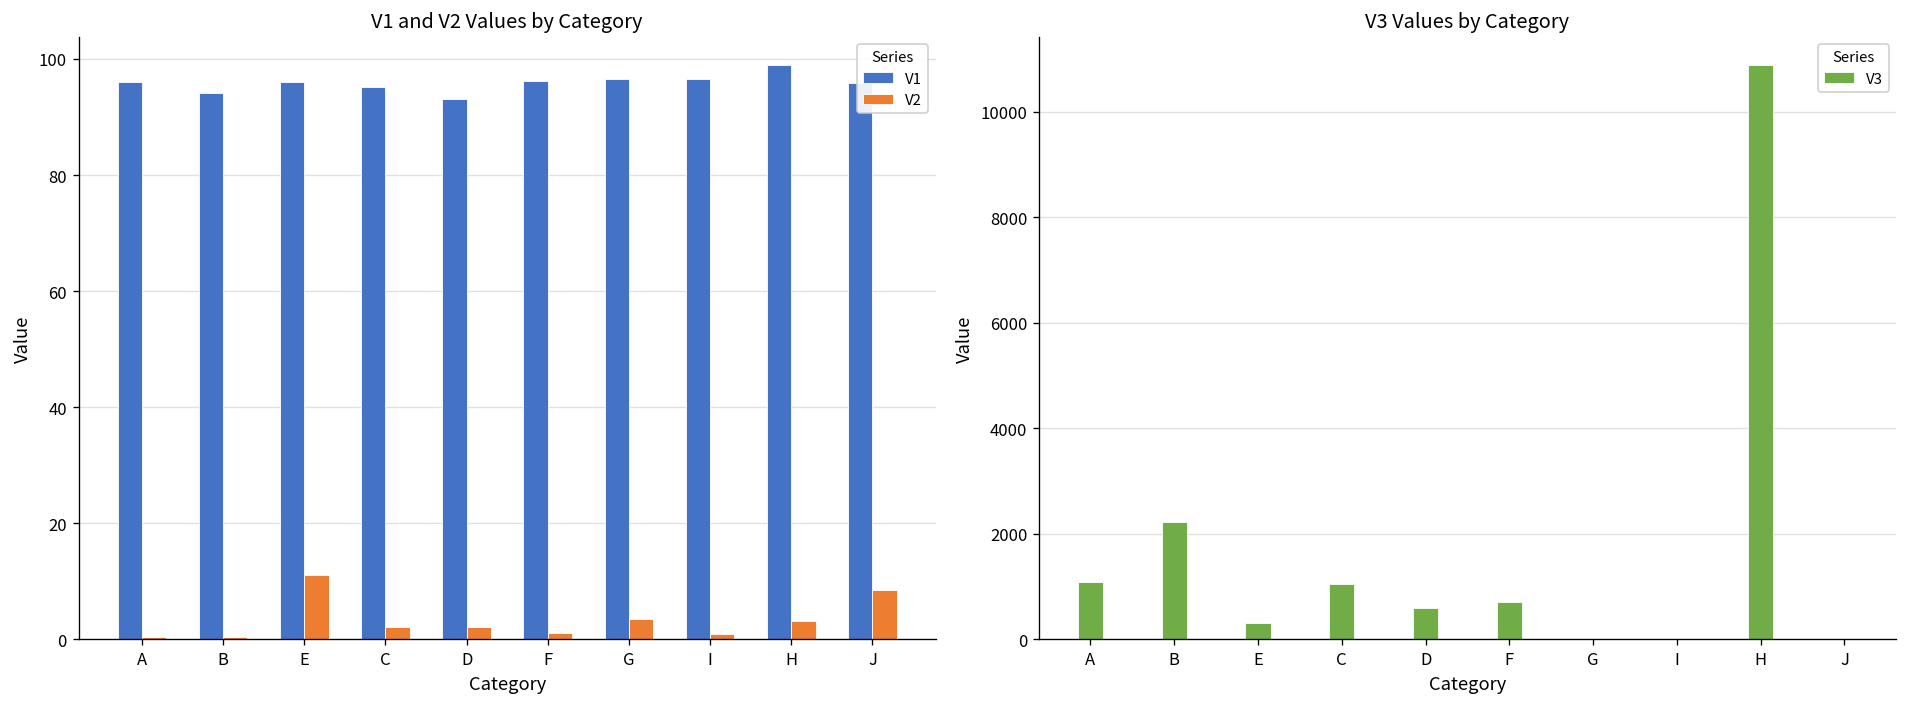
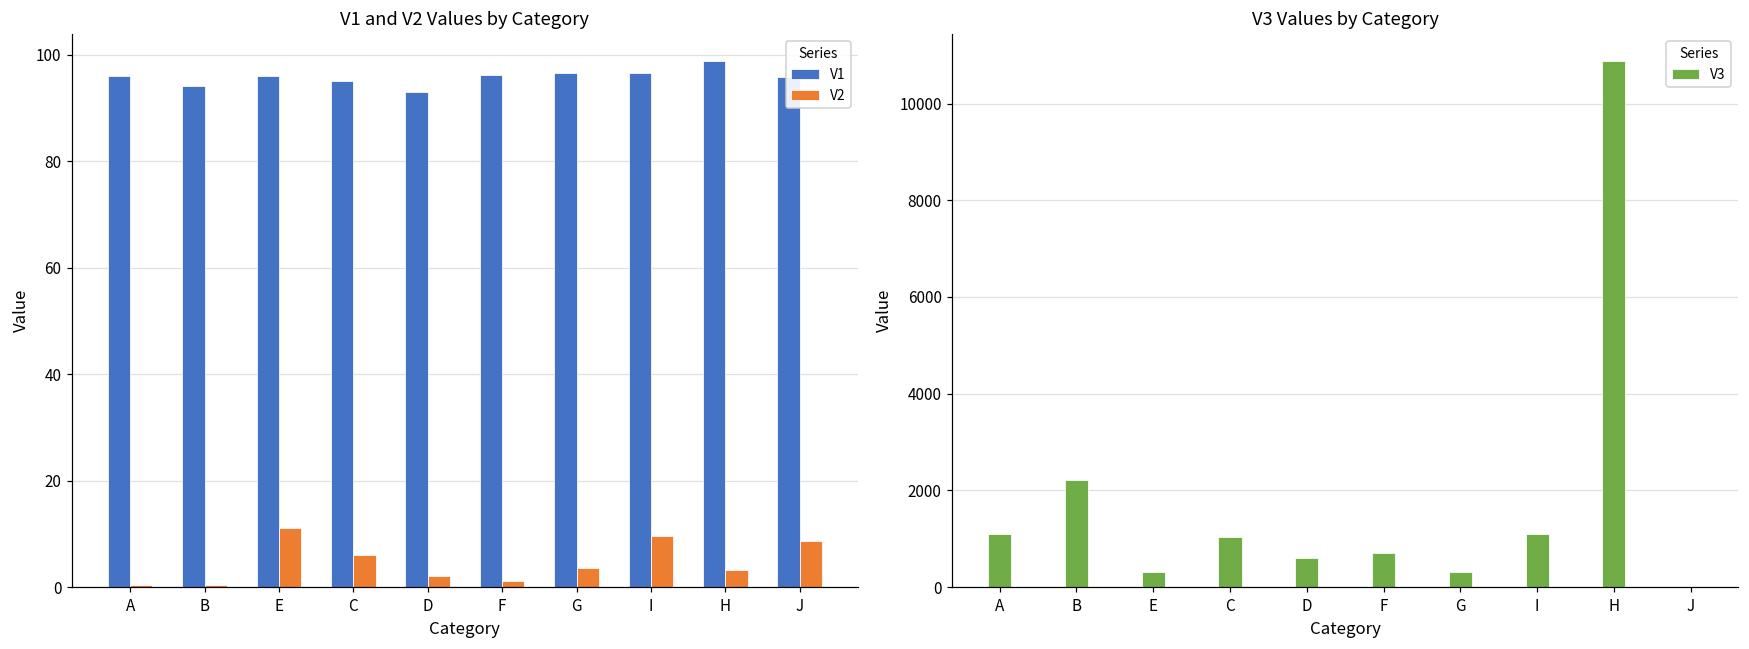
V1 and V2 Values by Category, V2, C: 2 -> 6
V1 and V2 Values by Category, V2, I: 1 -> 10
V3 Values by Category, G: 0 -> 300
V3 Values by Category, I: 0 -> 1100
